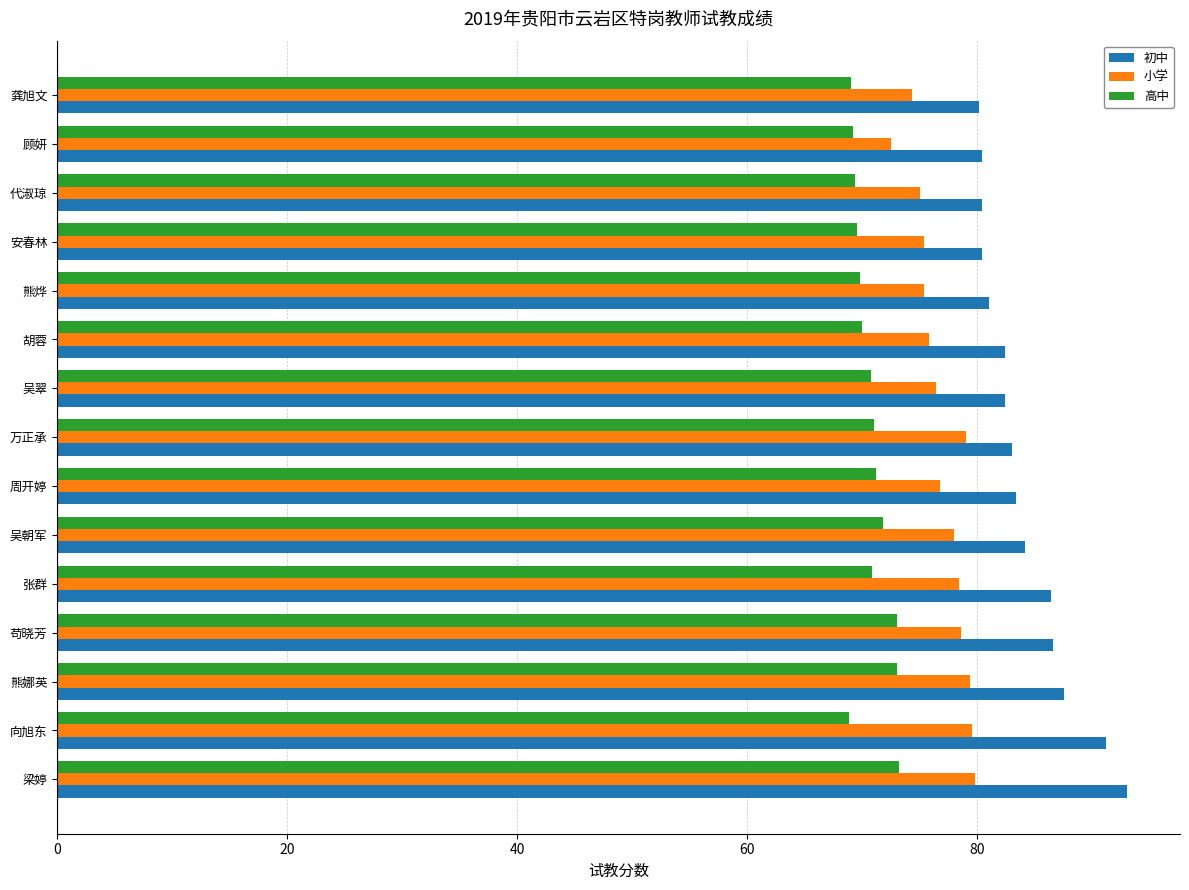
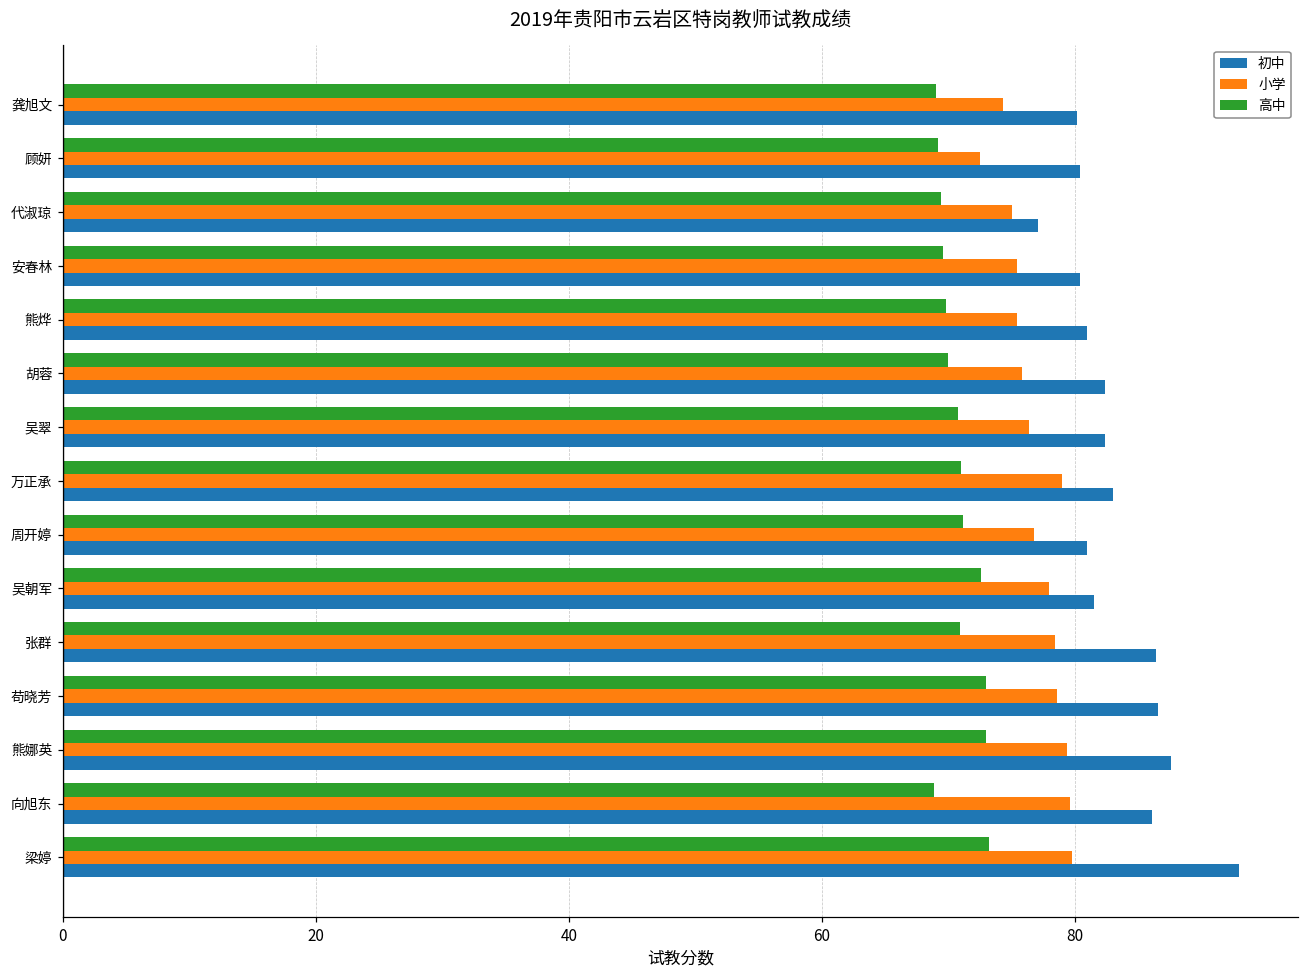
初中, 代淑琼: 80.4 -> 77.1
初中, 周开婷: 83.4 -> 81.0
高中, 吴朝军: 71.8 -> 72.6
初中, 吴朝军: 84.2 -> 81.5
初中, 向旭东: 91.2 -> 86.1
